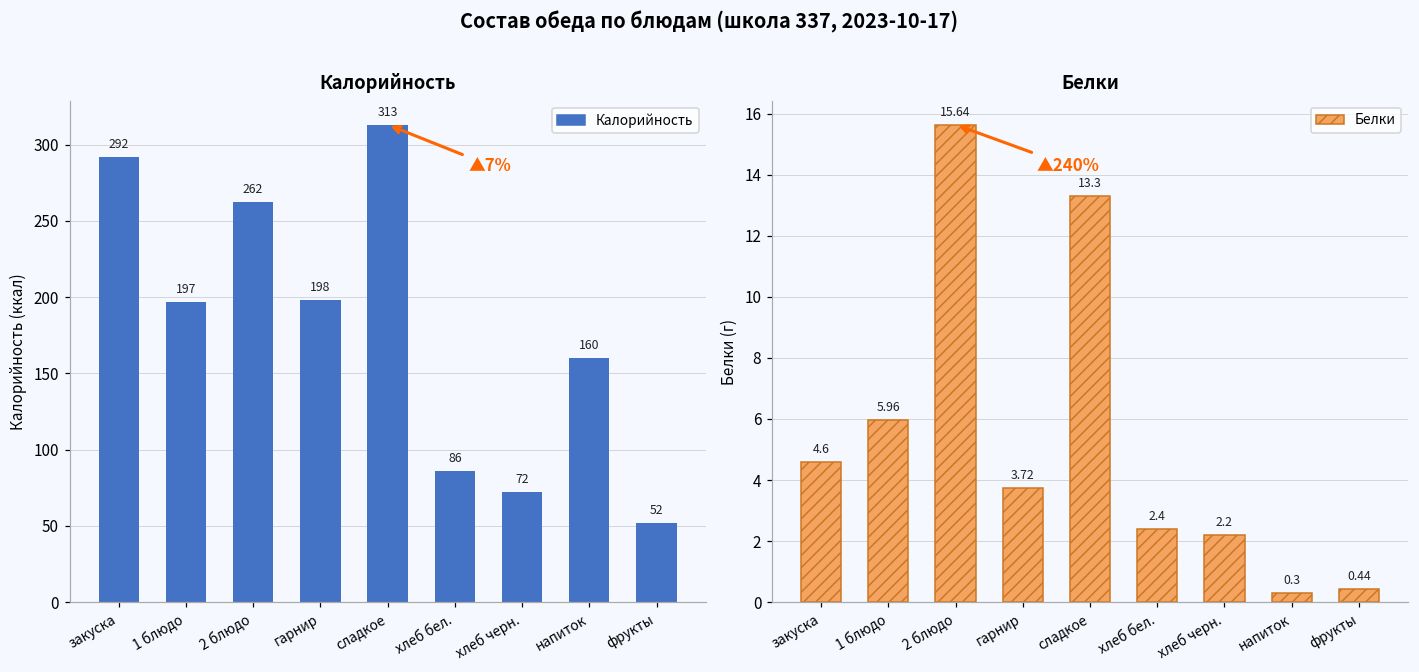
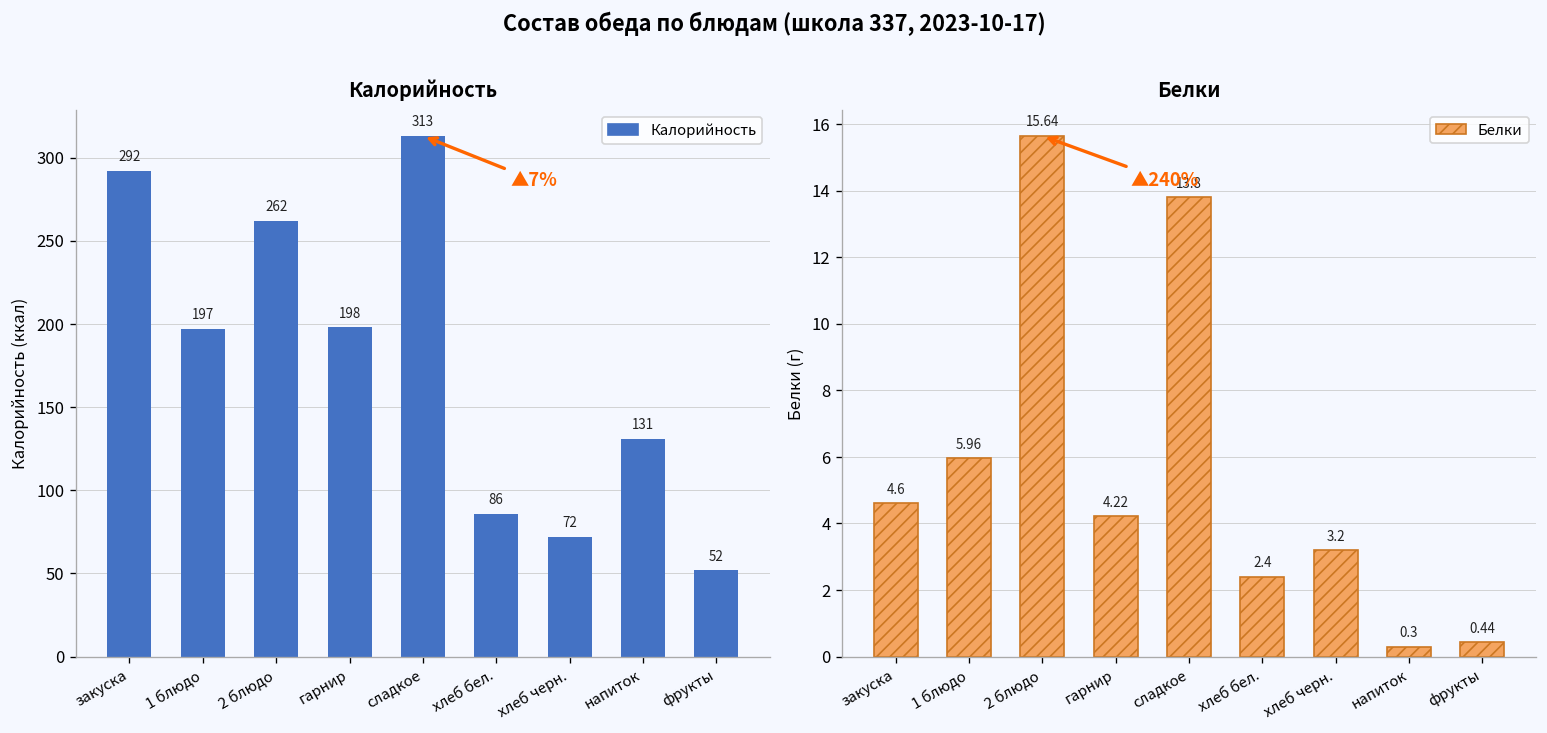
Калорийность, напиток: 160 -> 131
Белки, гарнир: 3.72 -> 4.22
Белки, сладкое: 13.3 -> 13.8
Белки, хлеб черн.: 2.2 -> 3.2
